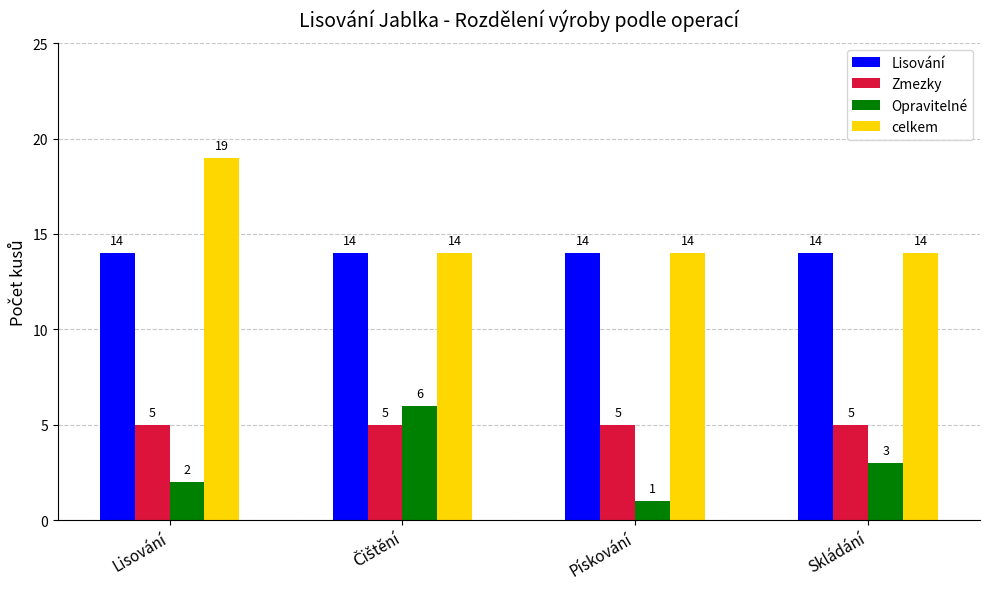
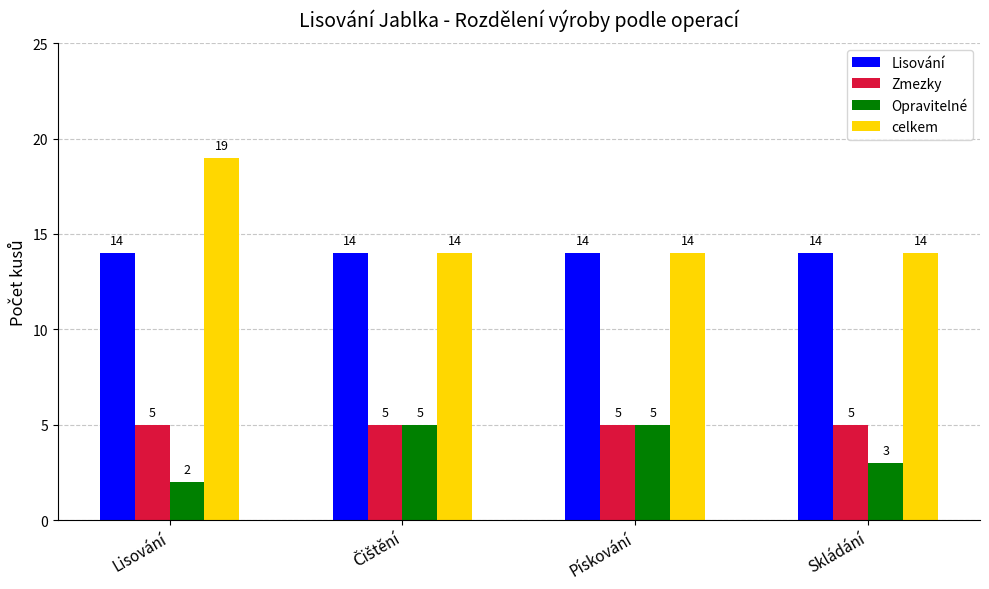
Opravitelné, Čištění: 6 -> 5
Opravitelné, Pískování: 1 -> 5
